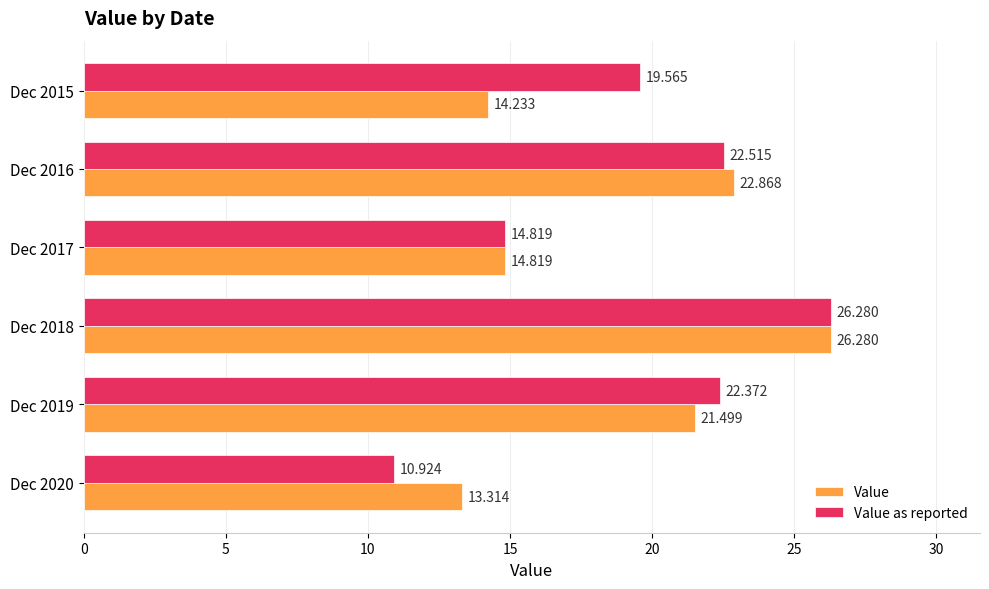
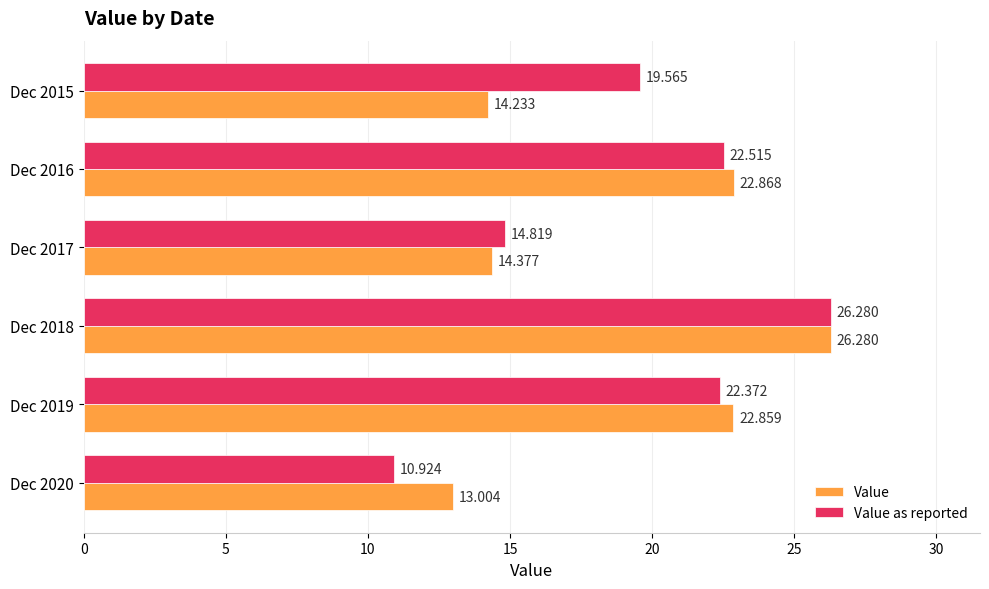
Value, Dec 2017: 14.819 -> 14.377
Value, Dec 2019: 21.499 -> 22.859
Value, Dec 2020: 13.314 -> 13.004
